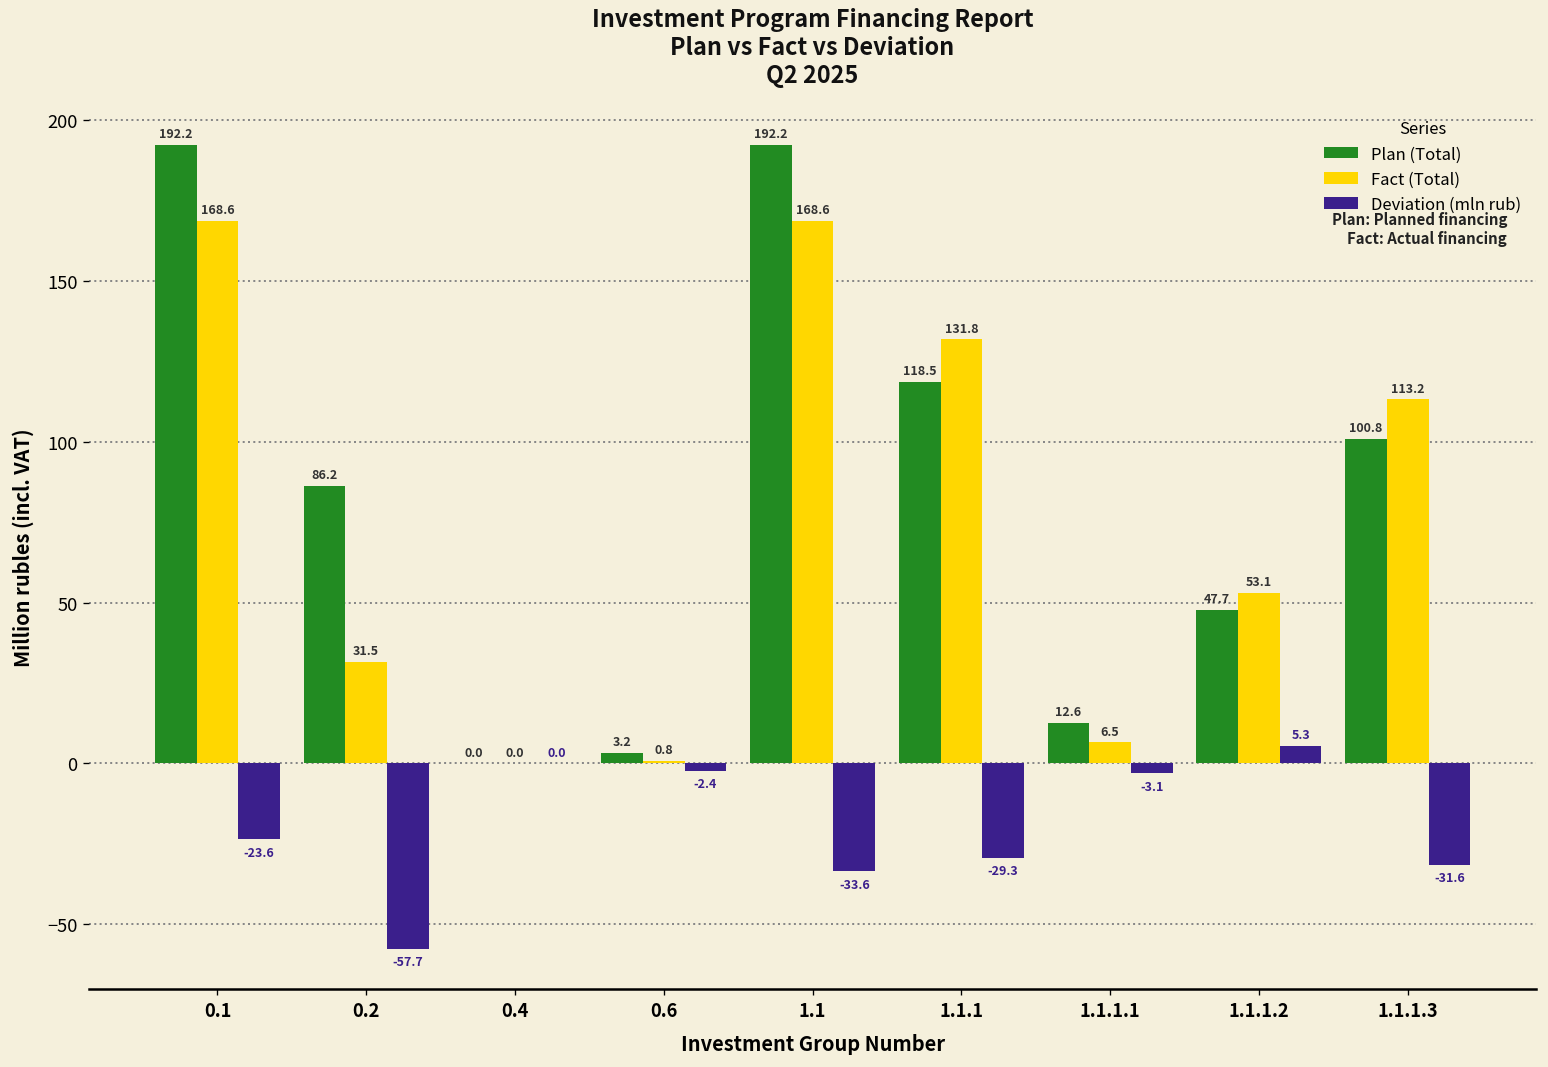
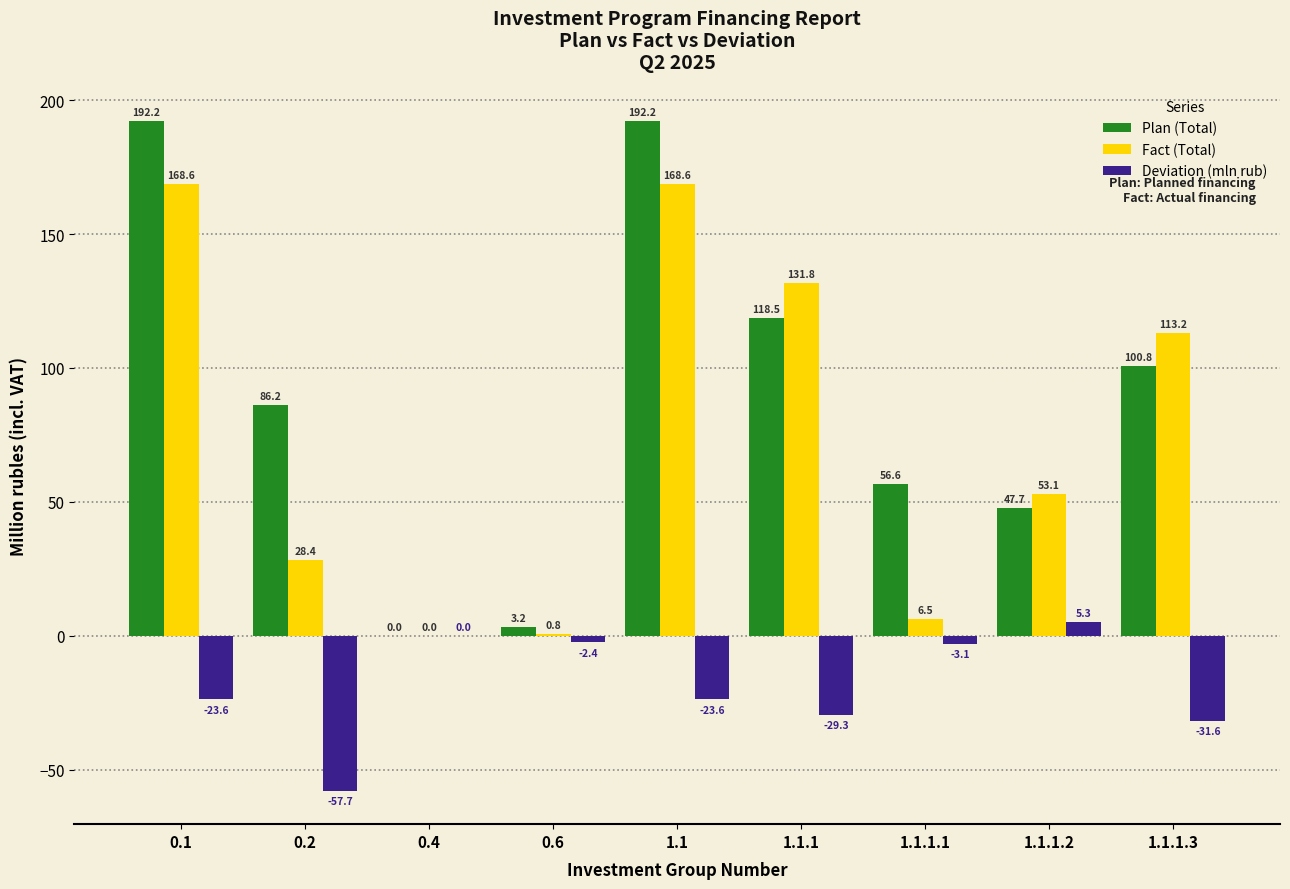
Fact (Total), 0.2: 31.5 -> 28.4
Deviation (mln rub), 1.1: -33.6 -> -23.6
Plan (Total), 1.1.1.1: 12.6 -> 56.6
